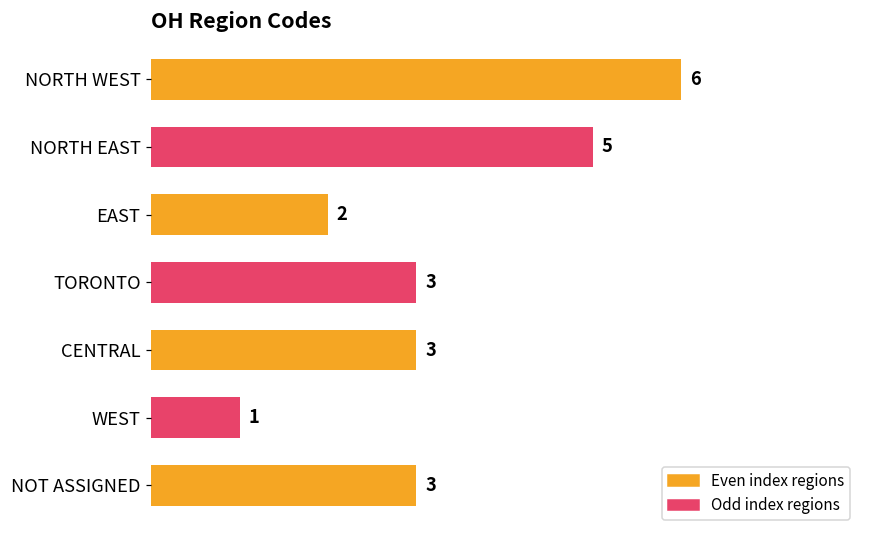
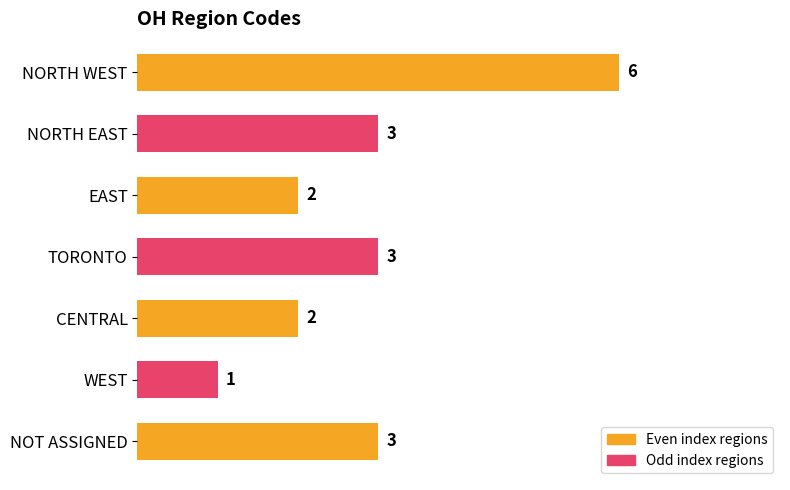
NORTH EAST: 5 -> 3
CENTRAL: 3 -> 2
